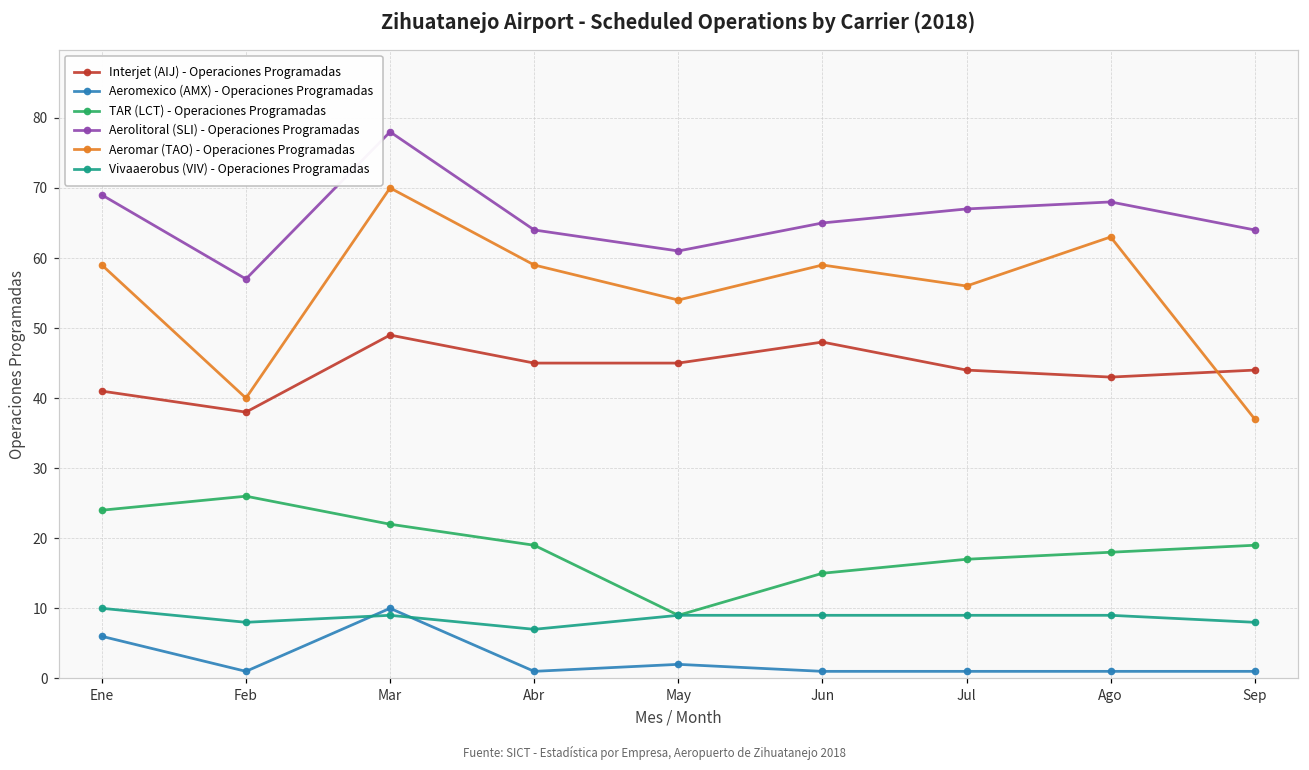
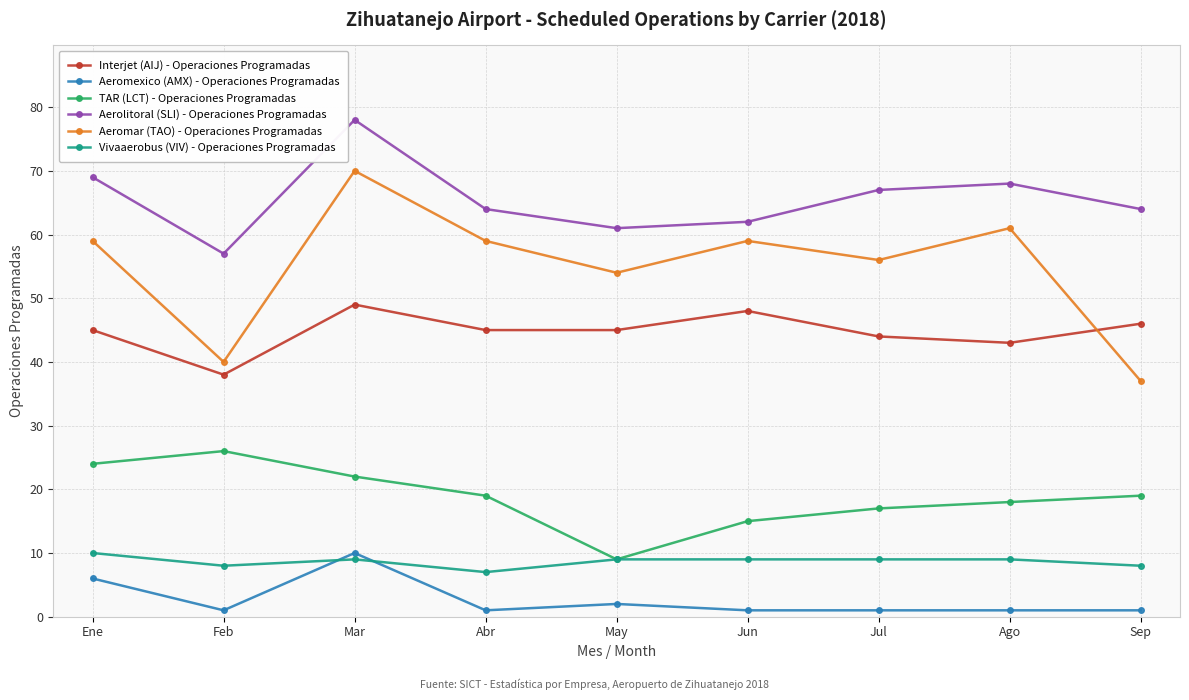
Interjet (AIJ) - Operaciones Programadas, Ene: 41 -> 45
Aerolitoral (SLI) - Operaciones Programadas, Jun: 65 -> 62
Aeromar (TAO) - Operaciones Programadas, Ago: 63 -> 61
Interjet (AIJ) - Operaciones Programadas, Sep: 44 -> 46
